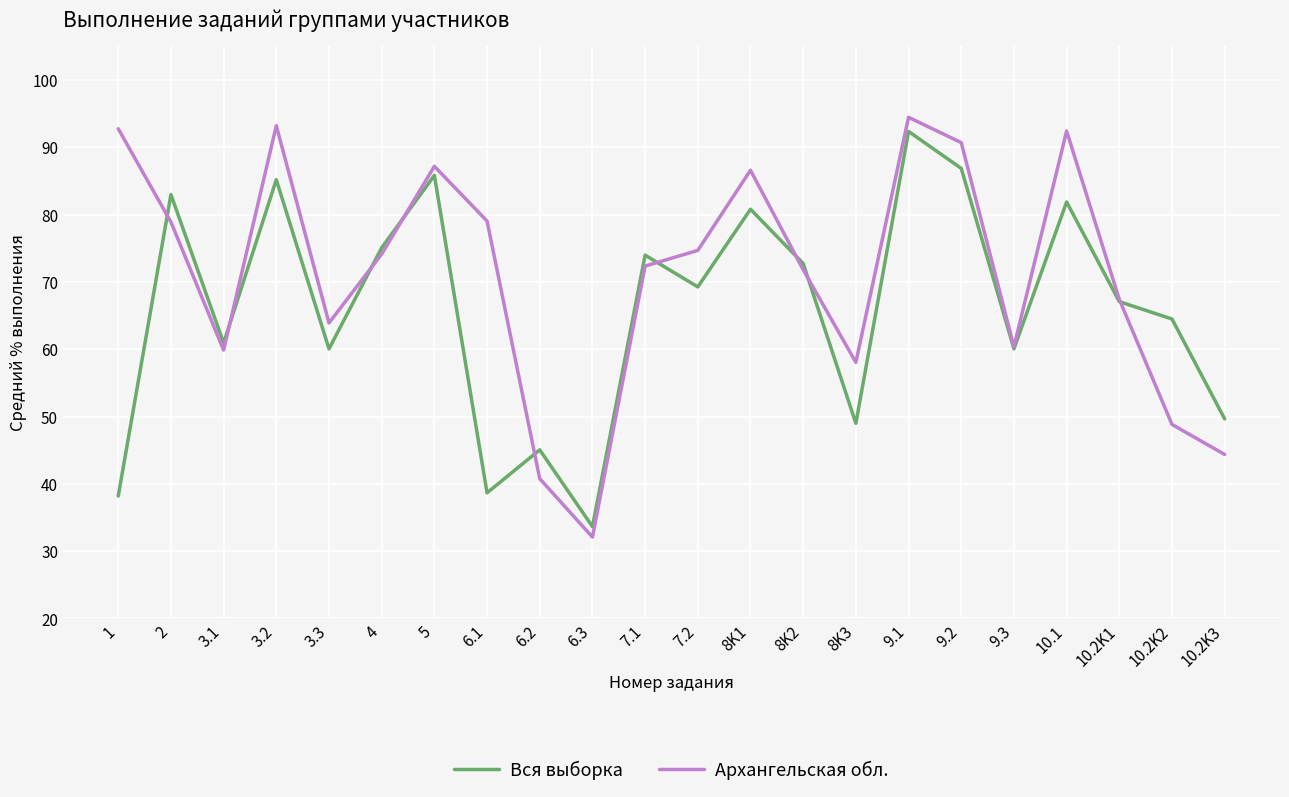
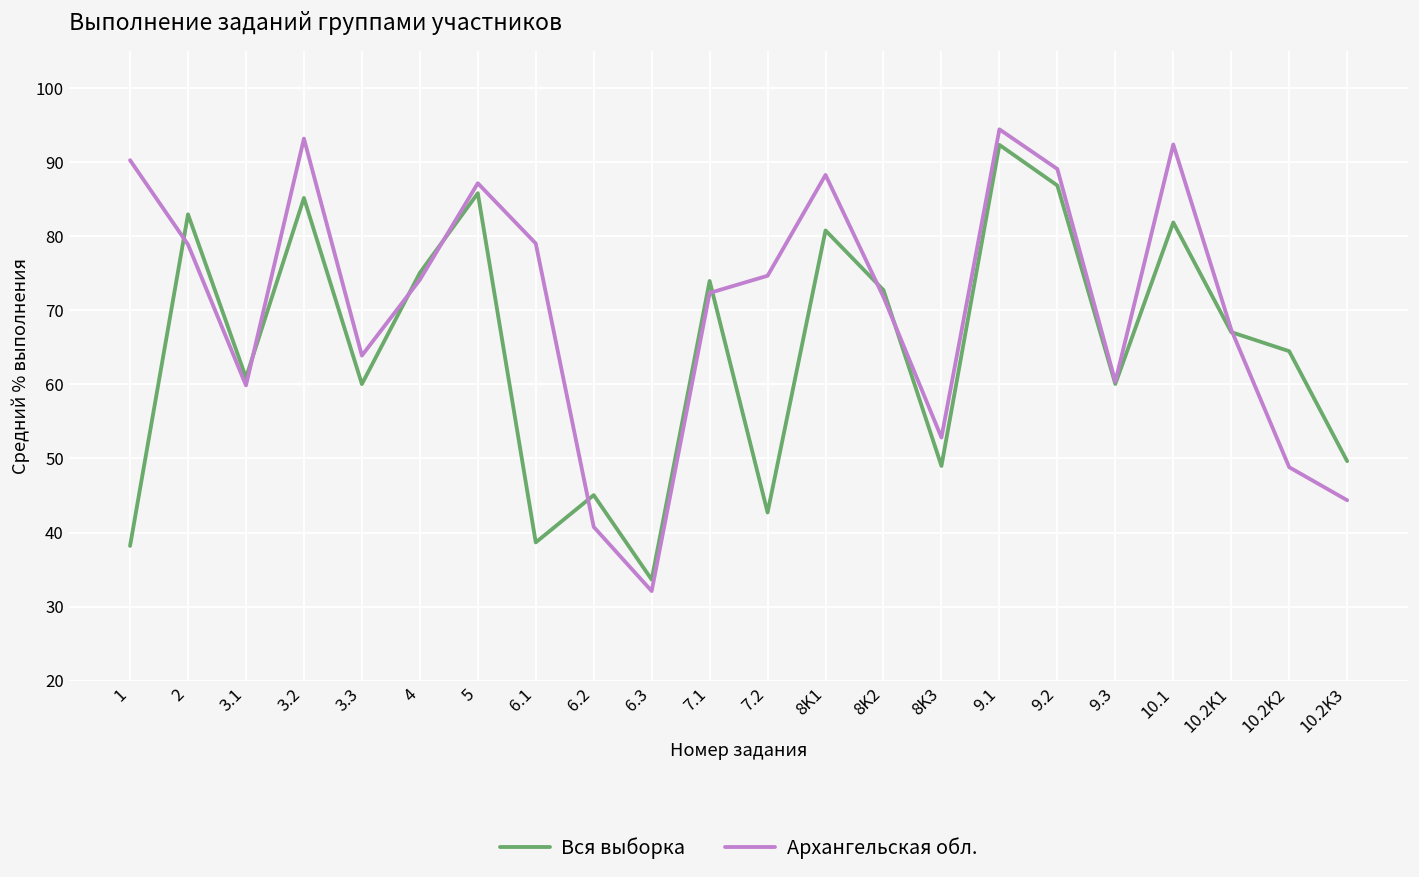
Архангельская обл., 1: 93 -> 90
Вся выборка, 7.2: 69 -> 43
Архангельская обл., 8K1: 87 -> 88
Архангельская обл., 8K3: 58 -> 53
Архангельская обл., 9.2: 91 -> 89
